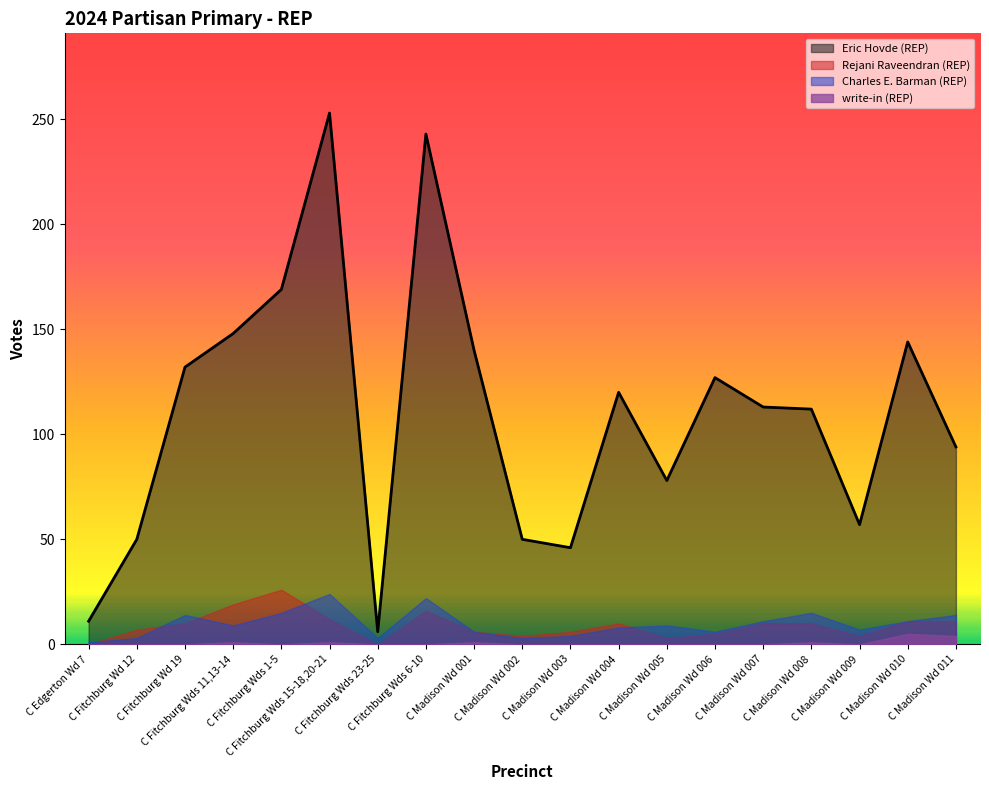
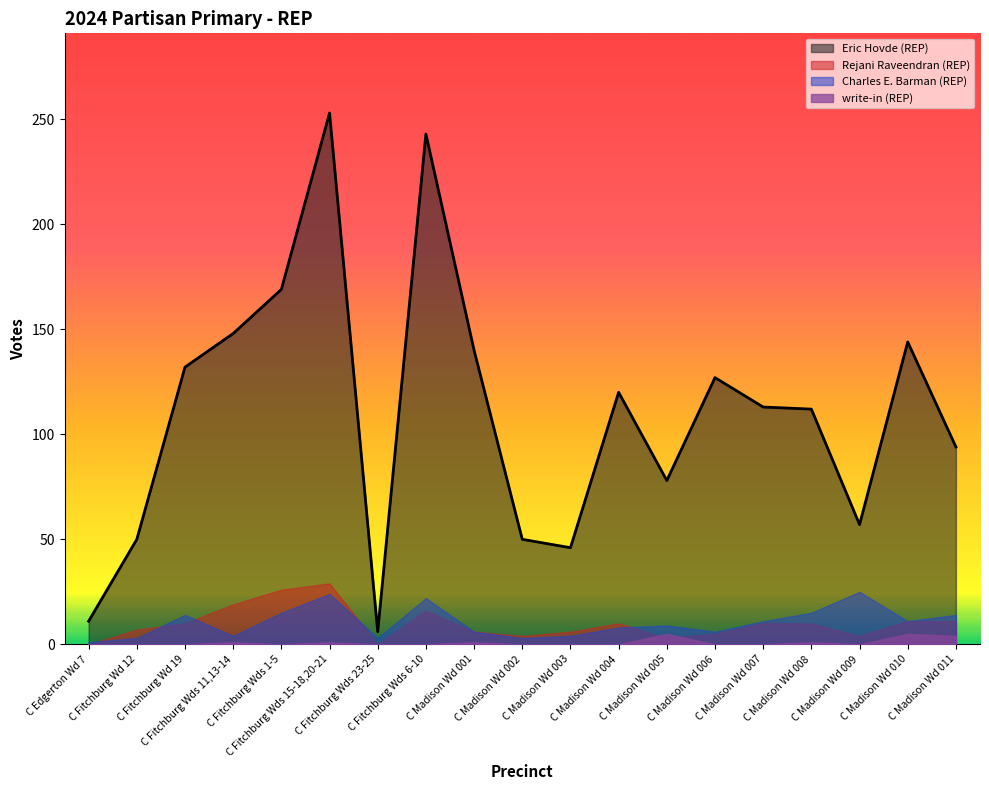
Charles E. Barman (REP), C Fitchburg Wds 11,13-14: 9 -> 4
Rejani Raveendran (REP), C Fitchburg Wds 15-18,20-21: 12 -> 29
write-in (REP), C Madison Wd 005: 0 -> 5
Charles E. Barman (REP), C Madison Wd 009: 7 -> 25
